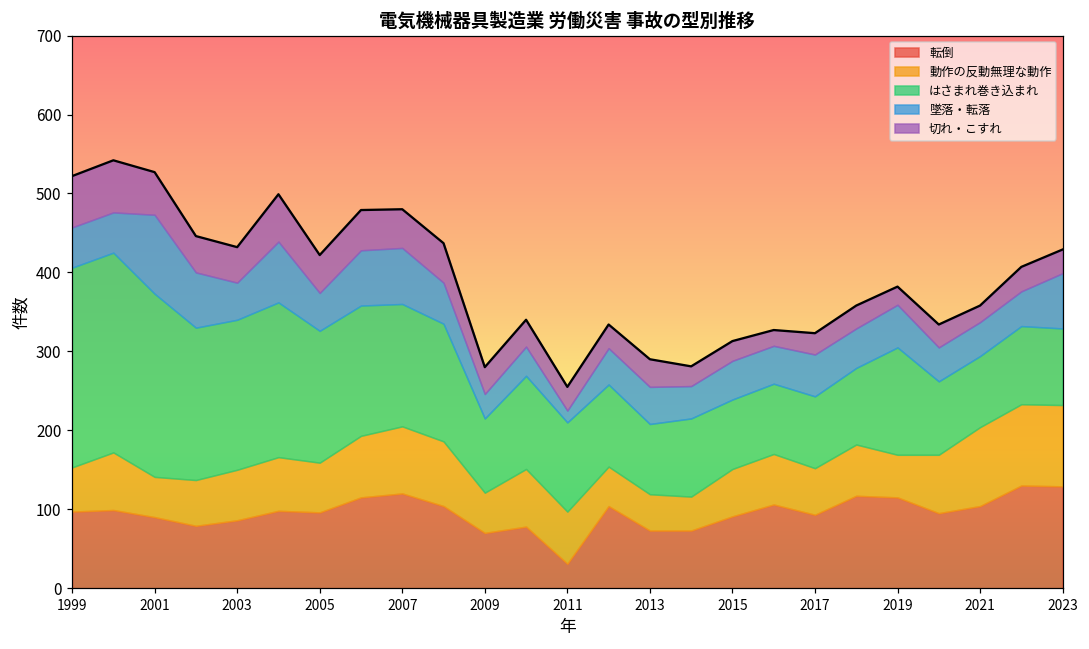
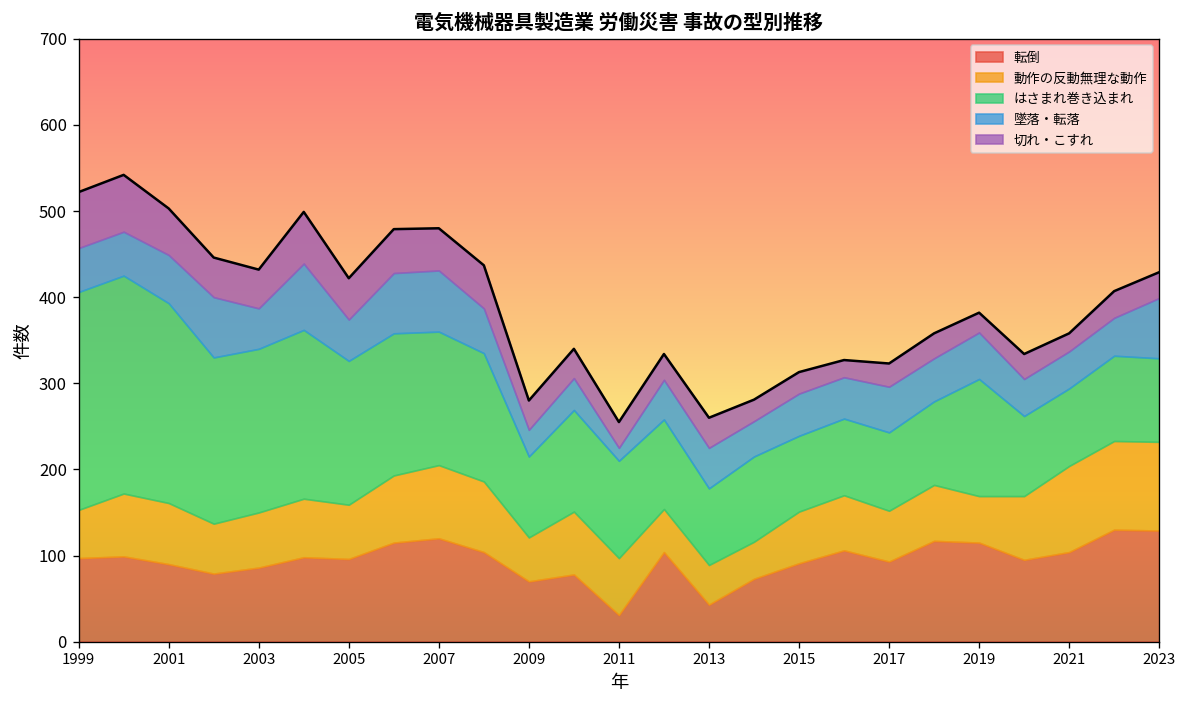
動作の反動無理な動作, 2001: 50 -> 70
墜落・転落, 2001: 100 -> 60
転倒, 2013: 70 -> 40
